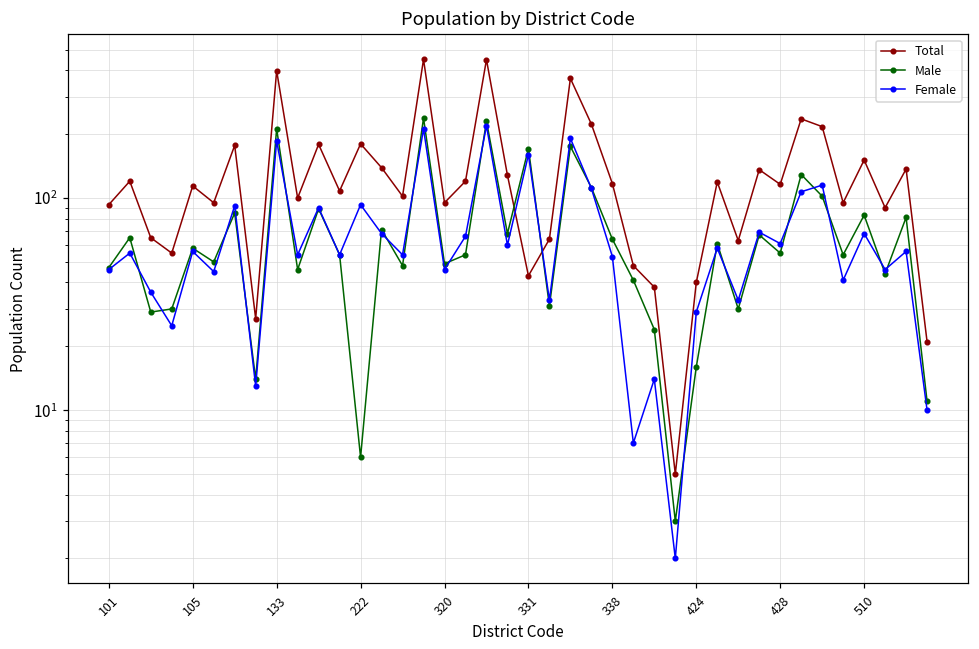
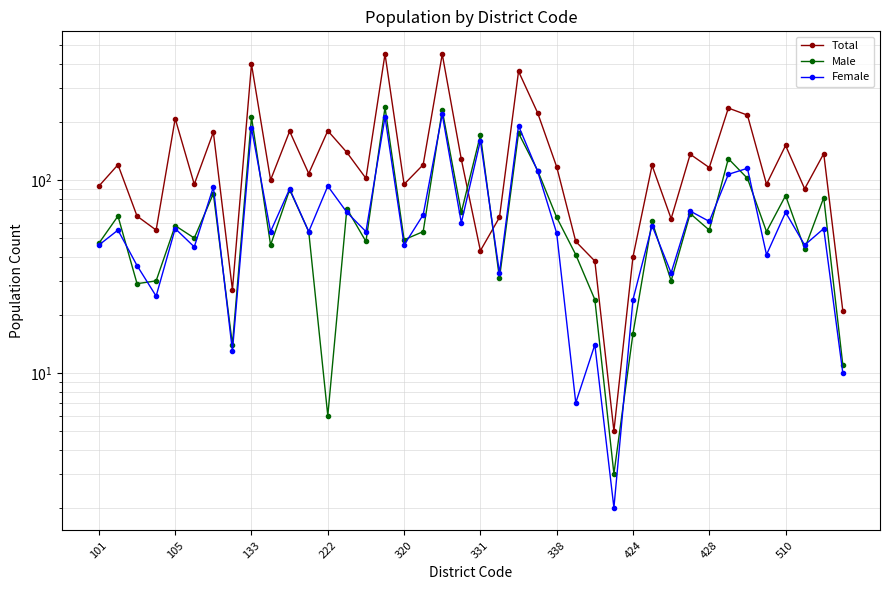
Total, 105: 110 -> 210
Female, 424: 29 -> 24
